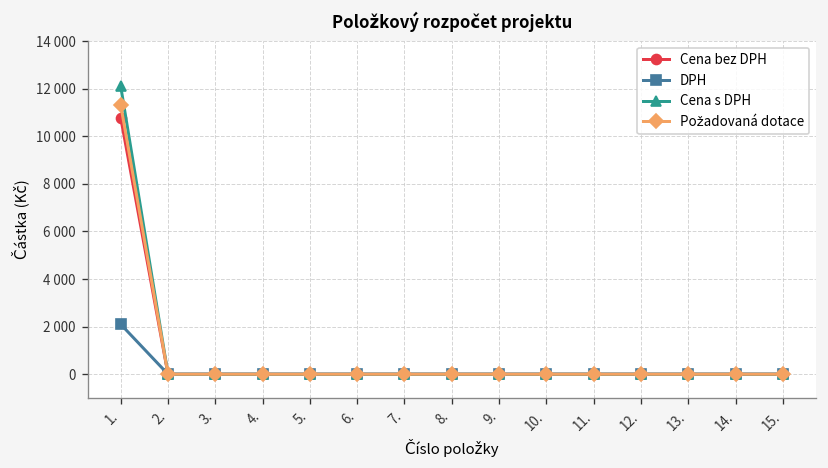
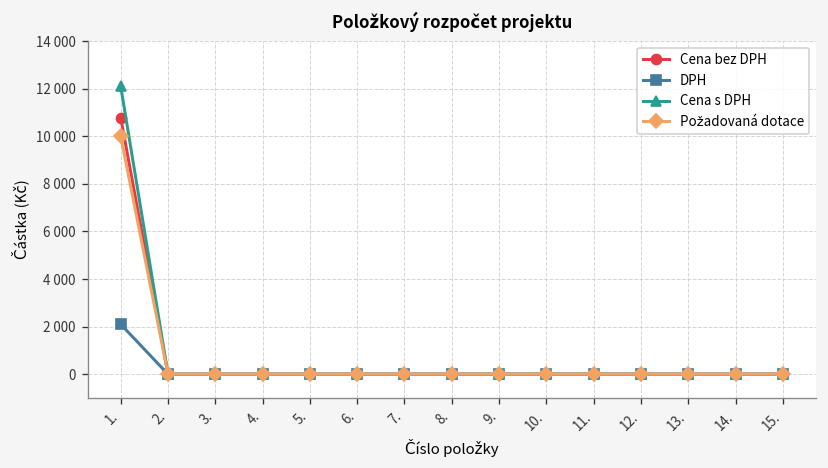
Požadovaná dotace, 1.: 11300 -> 10000
